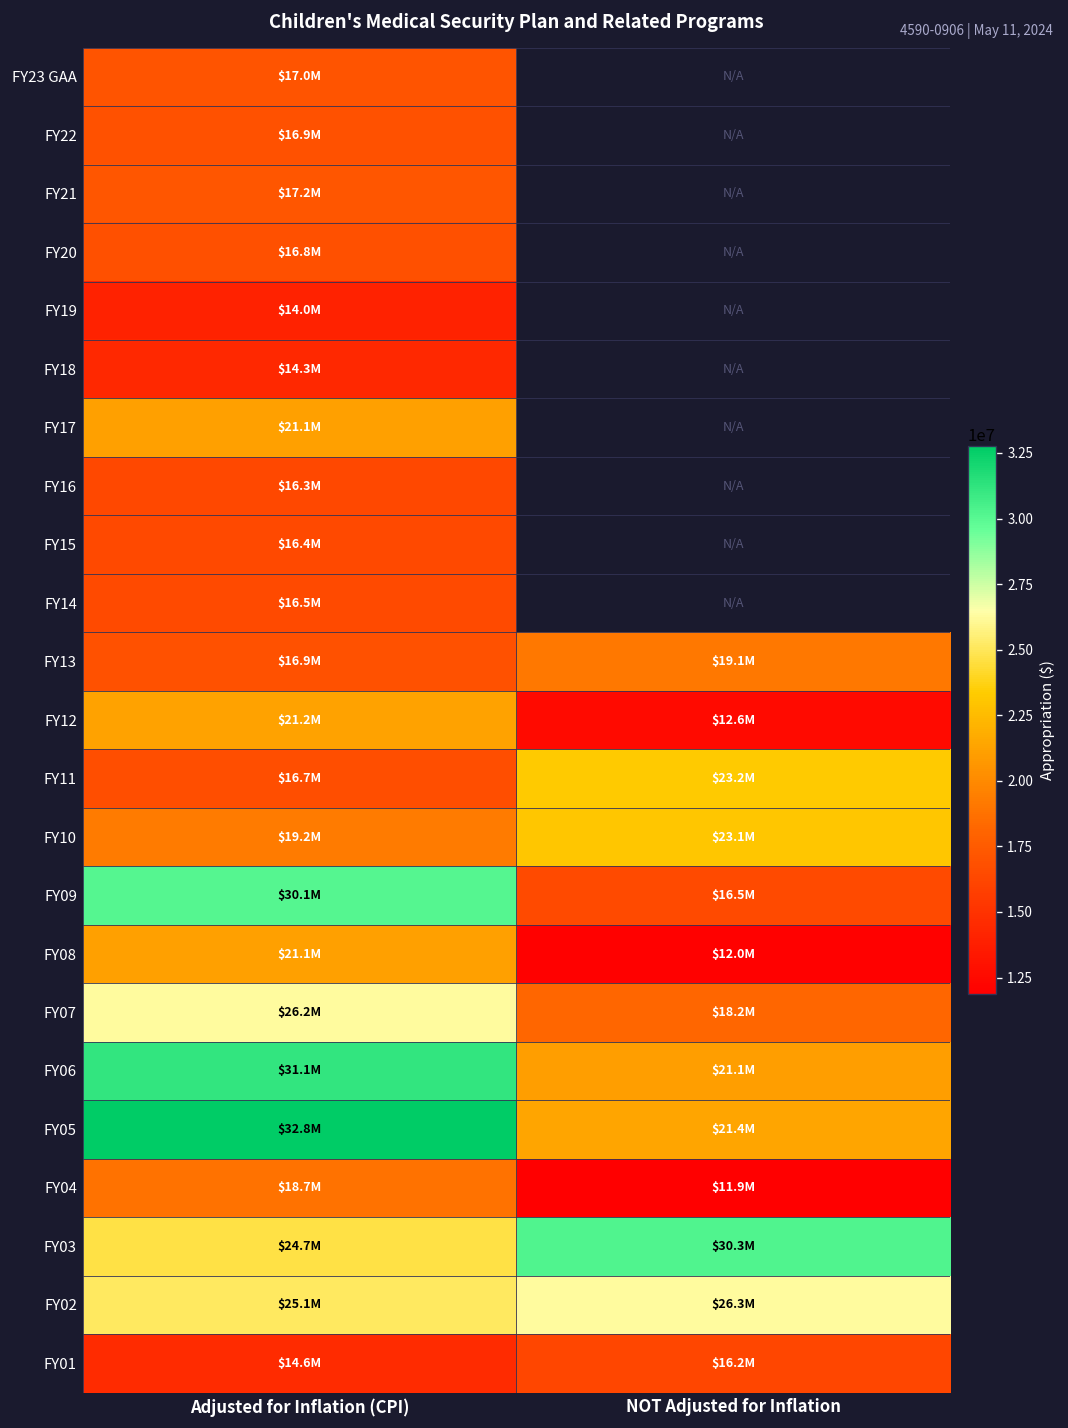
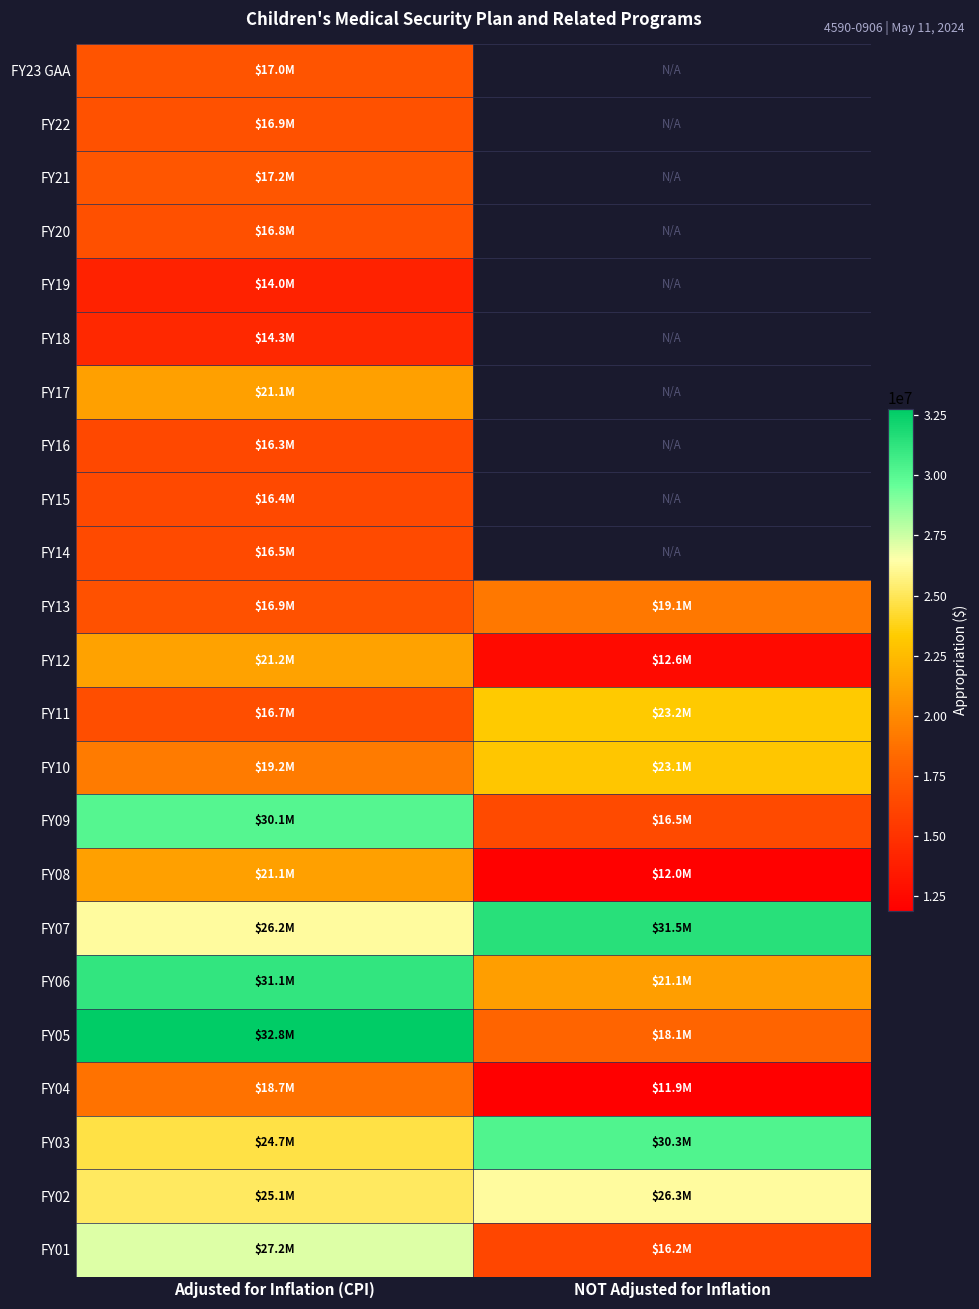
FY07, NOT Adjusted for Inflation: $18.2M -> $31.5M
FY05, NOT Adjusted for Inflation: $21.4M -> $18.1M
FY01, Adjusted for Inflation (CPI): $14.6M -> $27.2M
